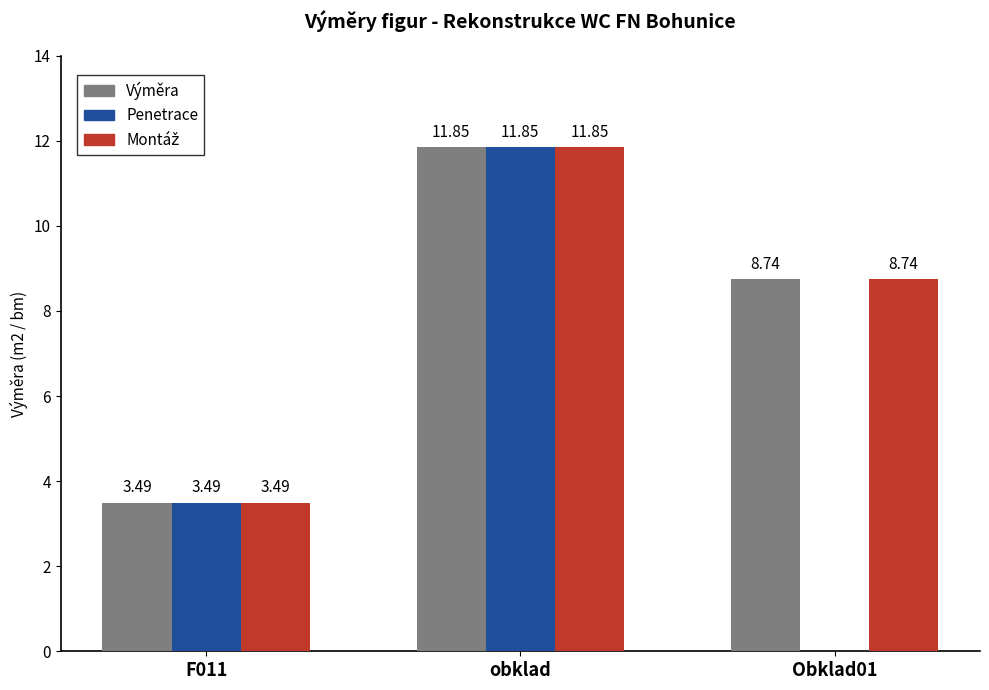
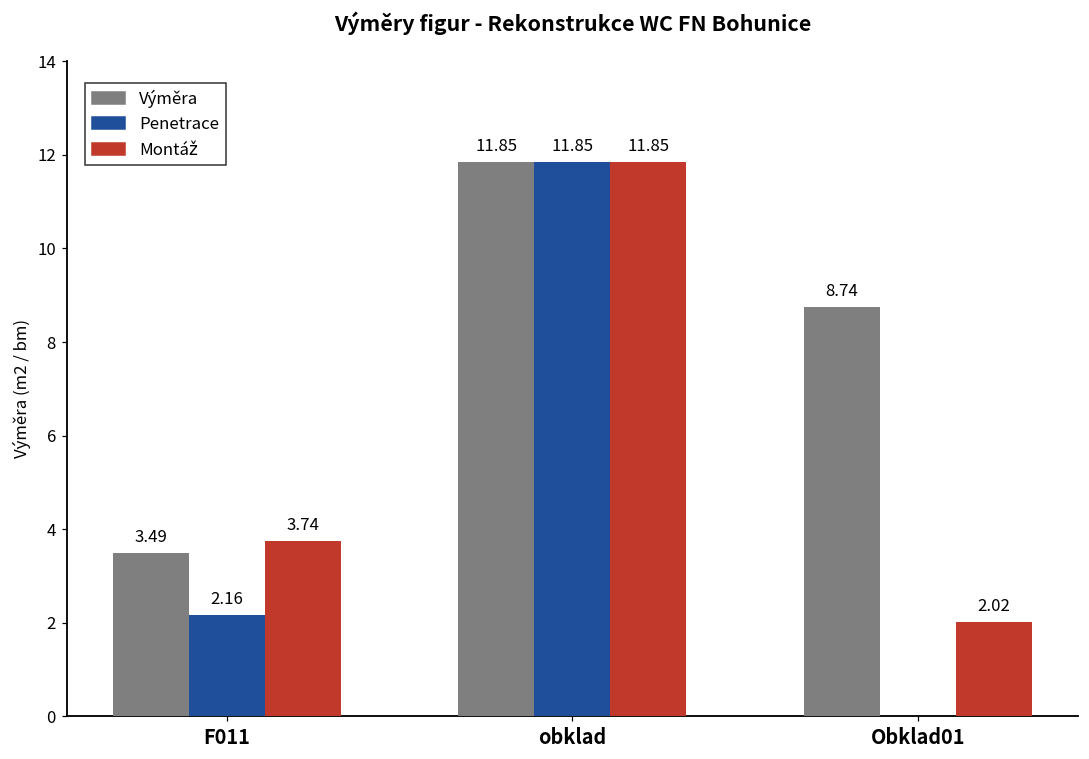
Penetrace, F011: 3.49 -> 2.16
Montáž, F011: 3.49 -> 3.74
Montáž, Obklad01: 8.74 -> 2.02
